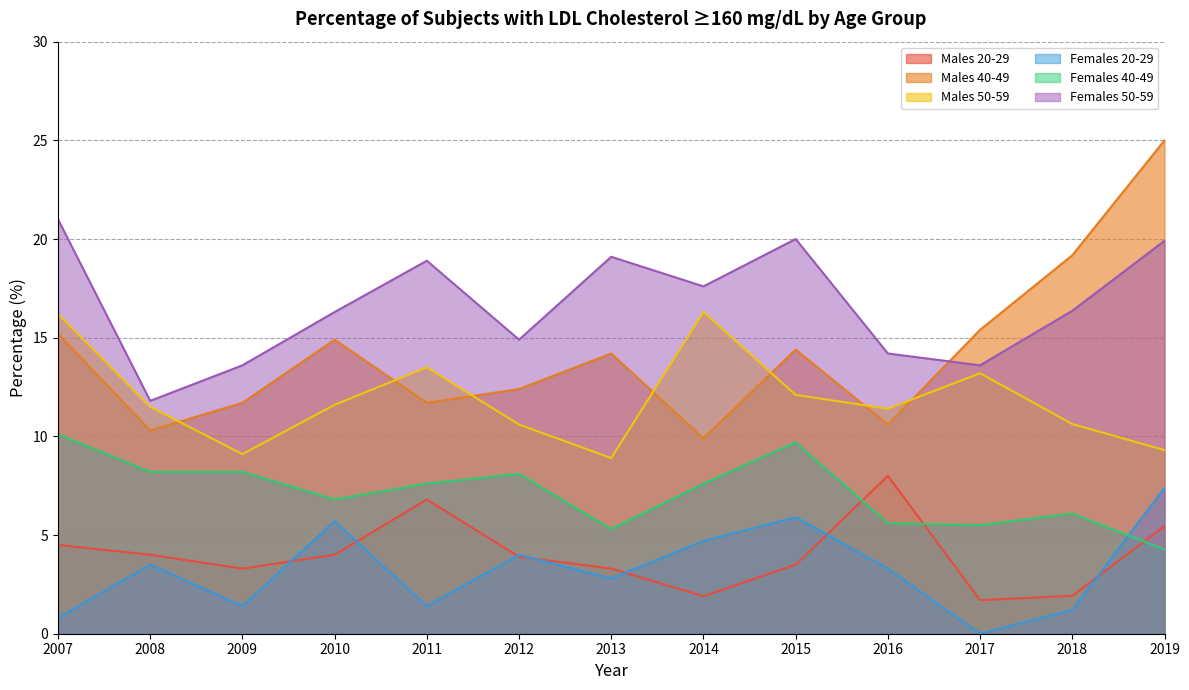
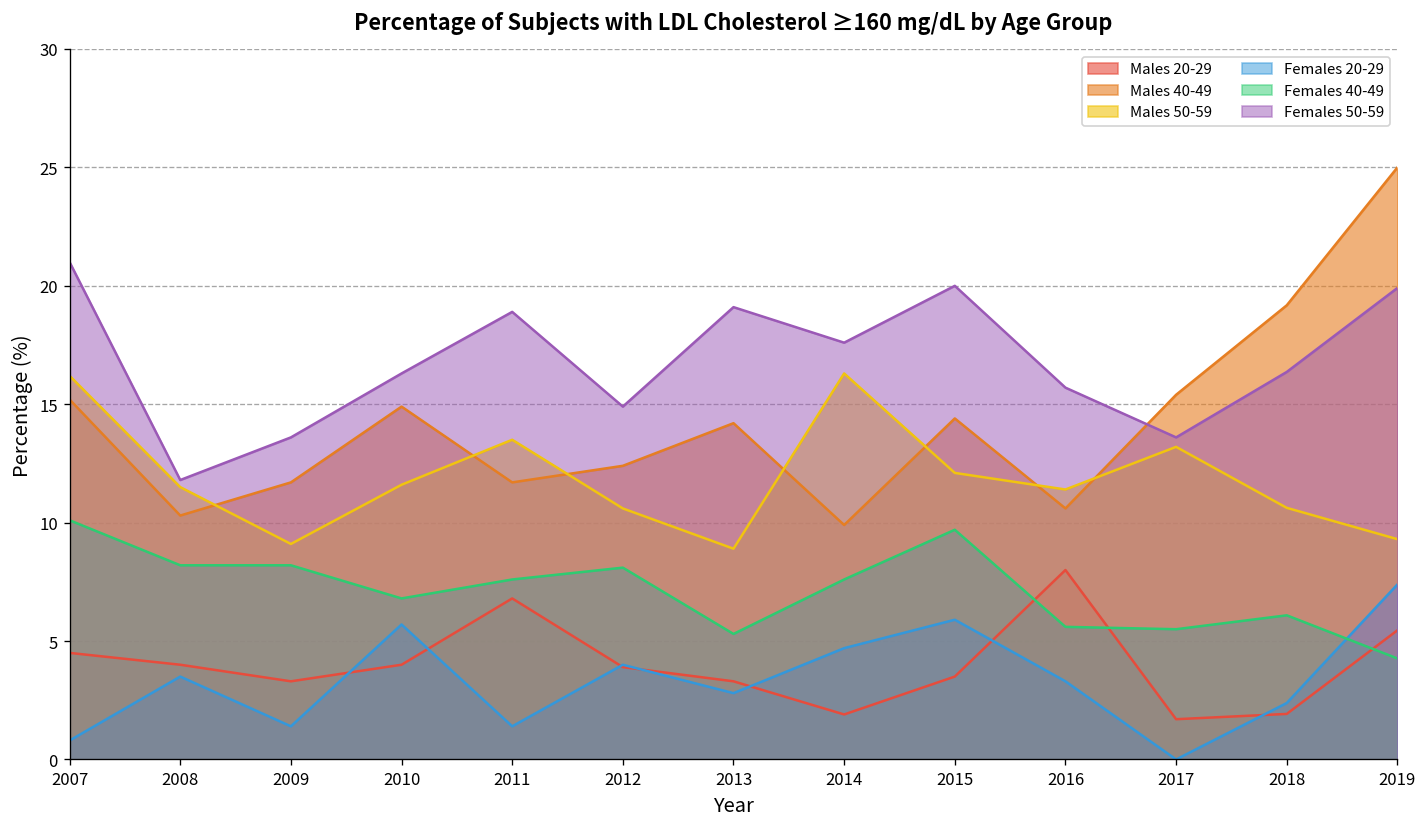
Females 50-59, 2016: 14.2 -> 15.7
Females 20-29, 2018: 1.2 -> 2.4
